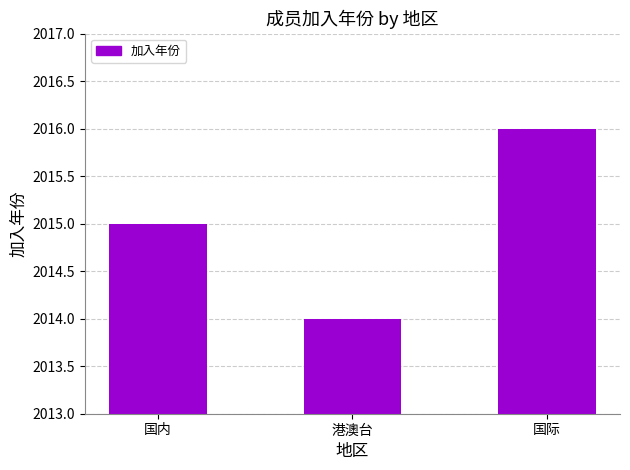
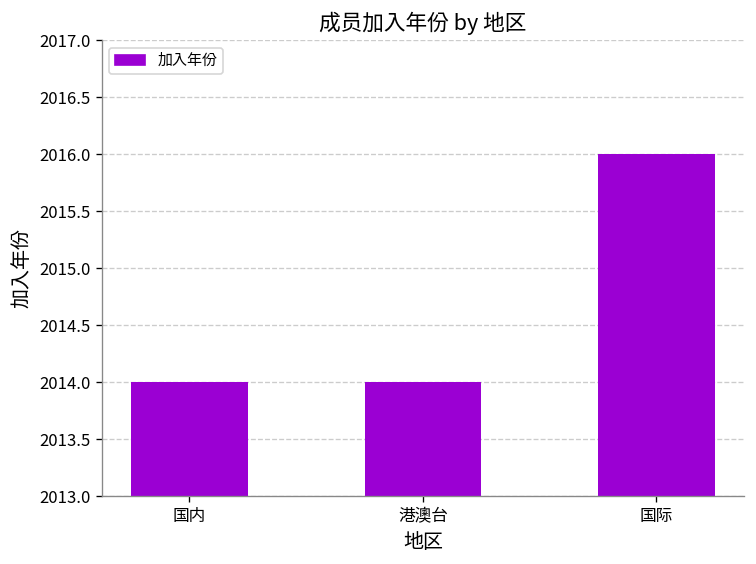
国内: 2015 -> 2014
